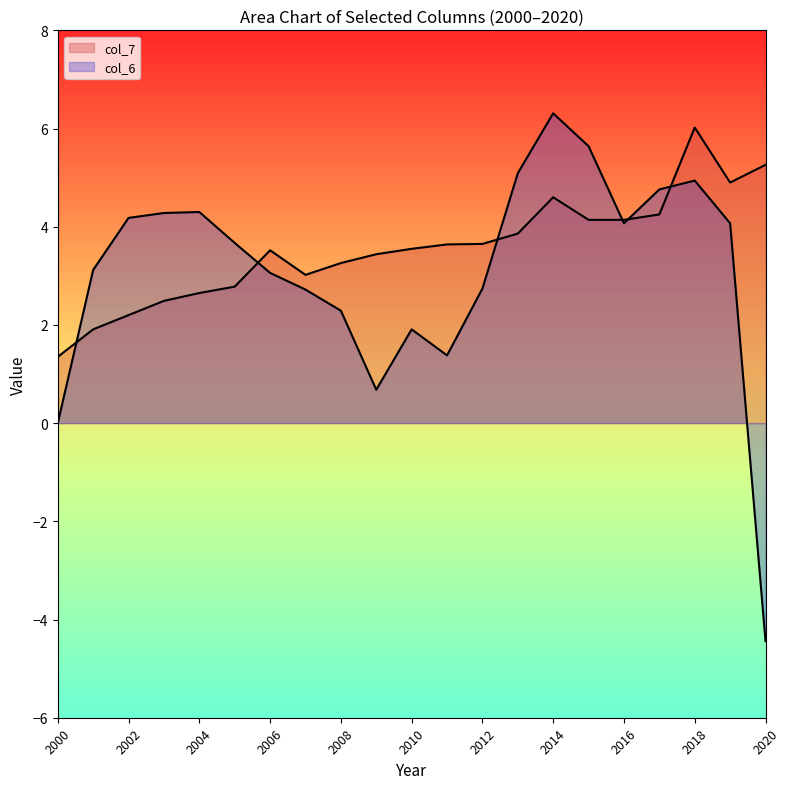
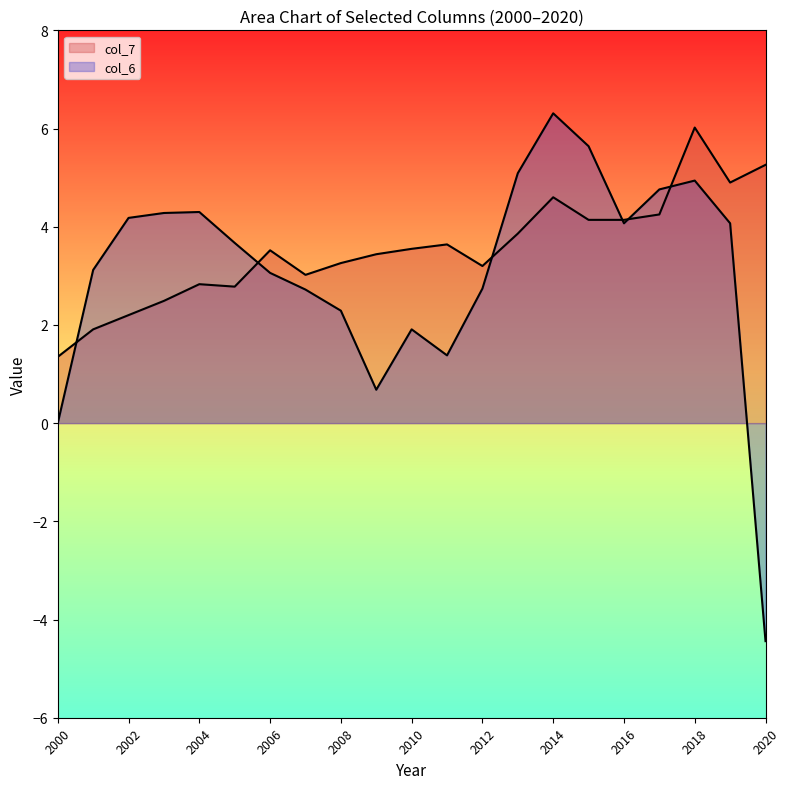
col_7, 2004: 2.7 -> 2.8
col_7, 2012: 3.7 -> 3.2
